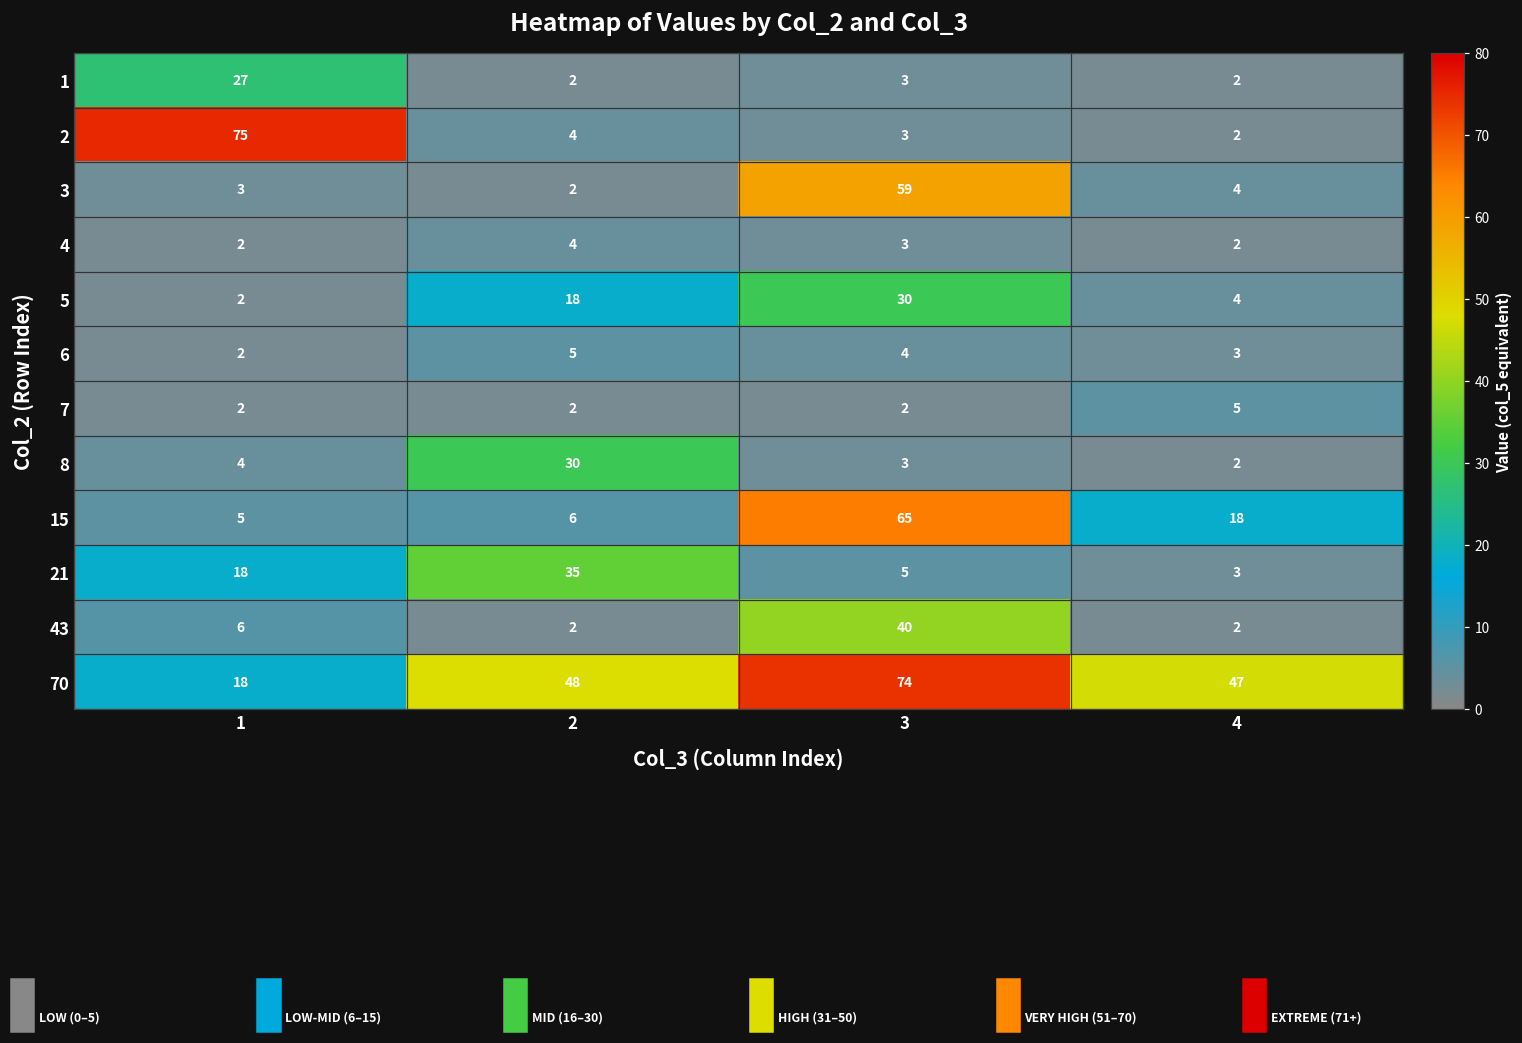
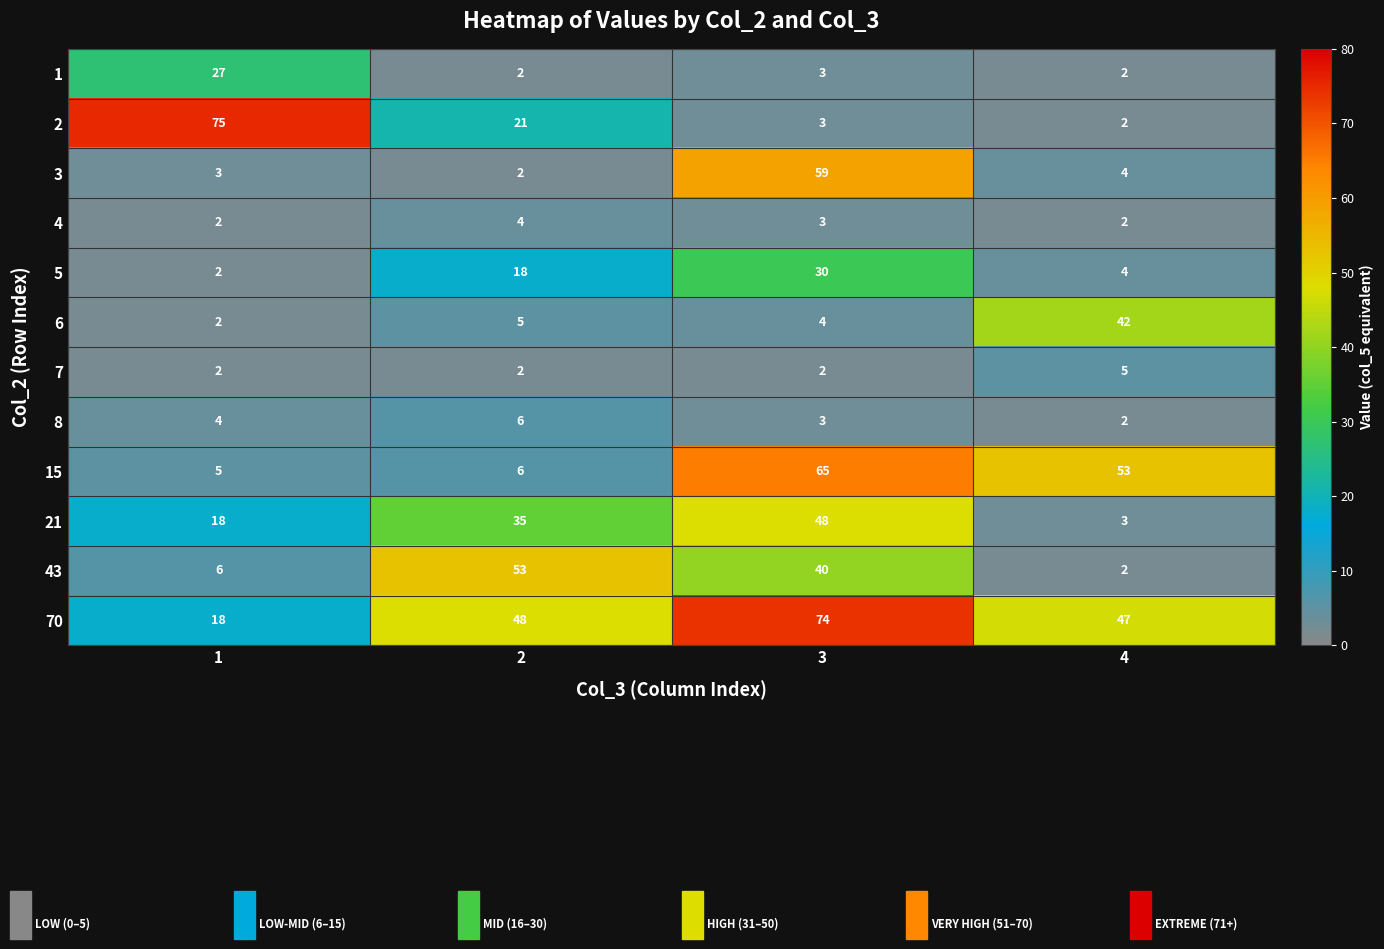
2, 2: 4 -> 21
6, 4: 3 -> 42
8, 2: 30 -> 6
15, 4: 18 -> 53
21, 3: 5 -> 48
43, 2: 2 -> 53
